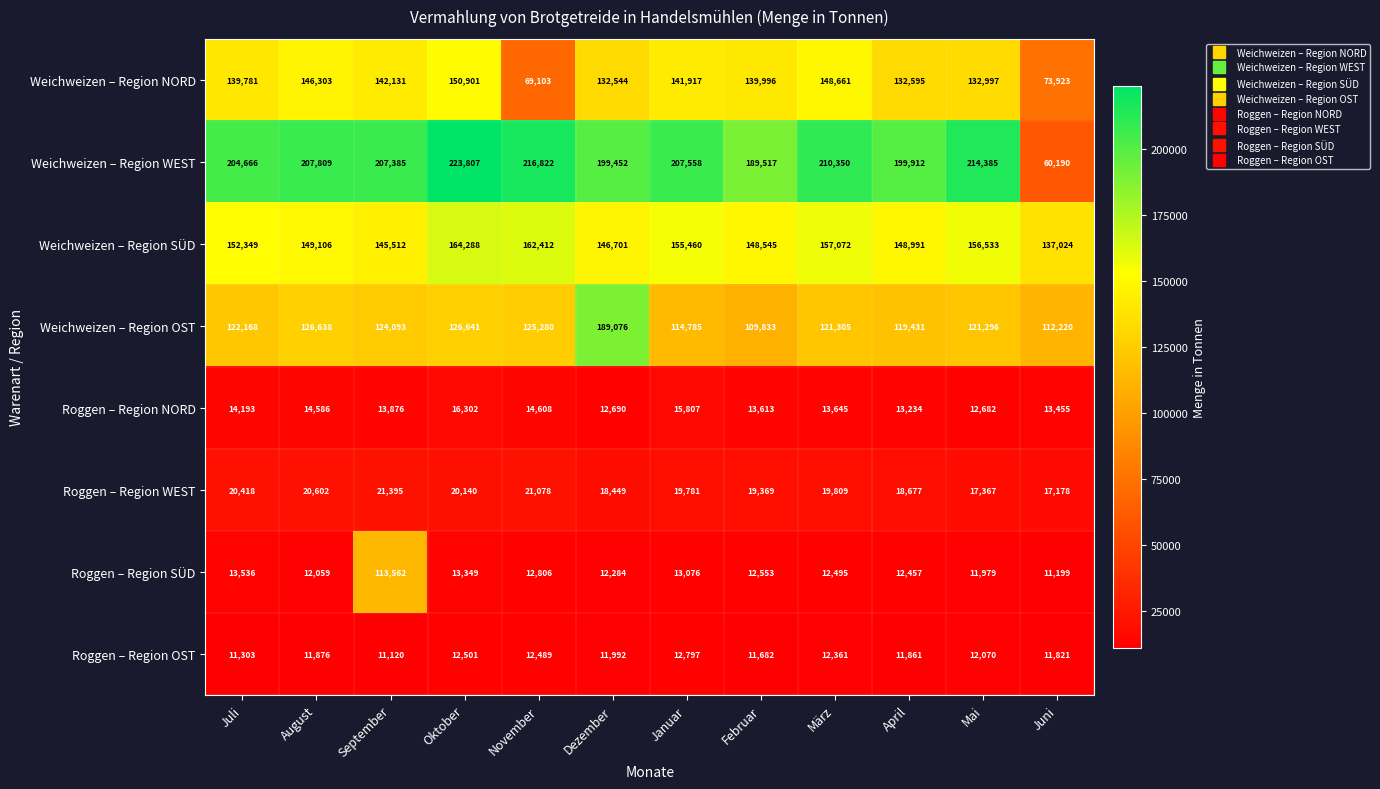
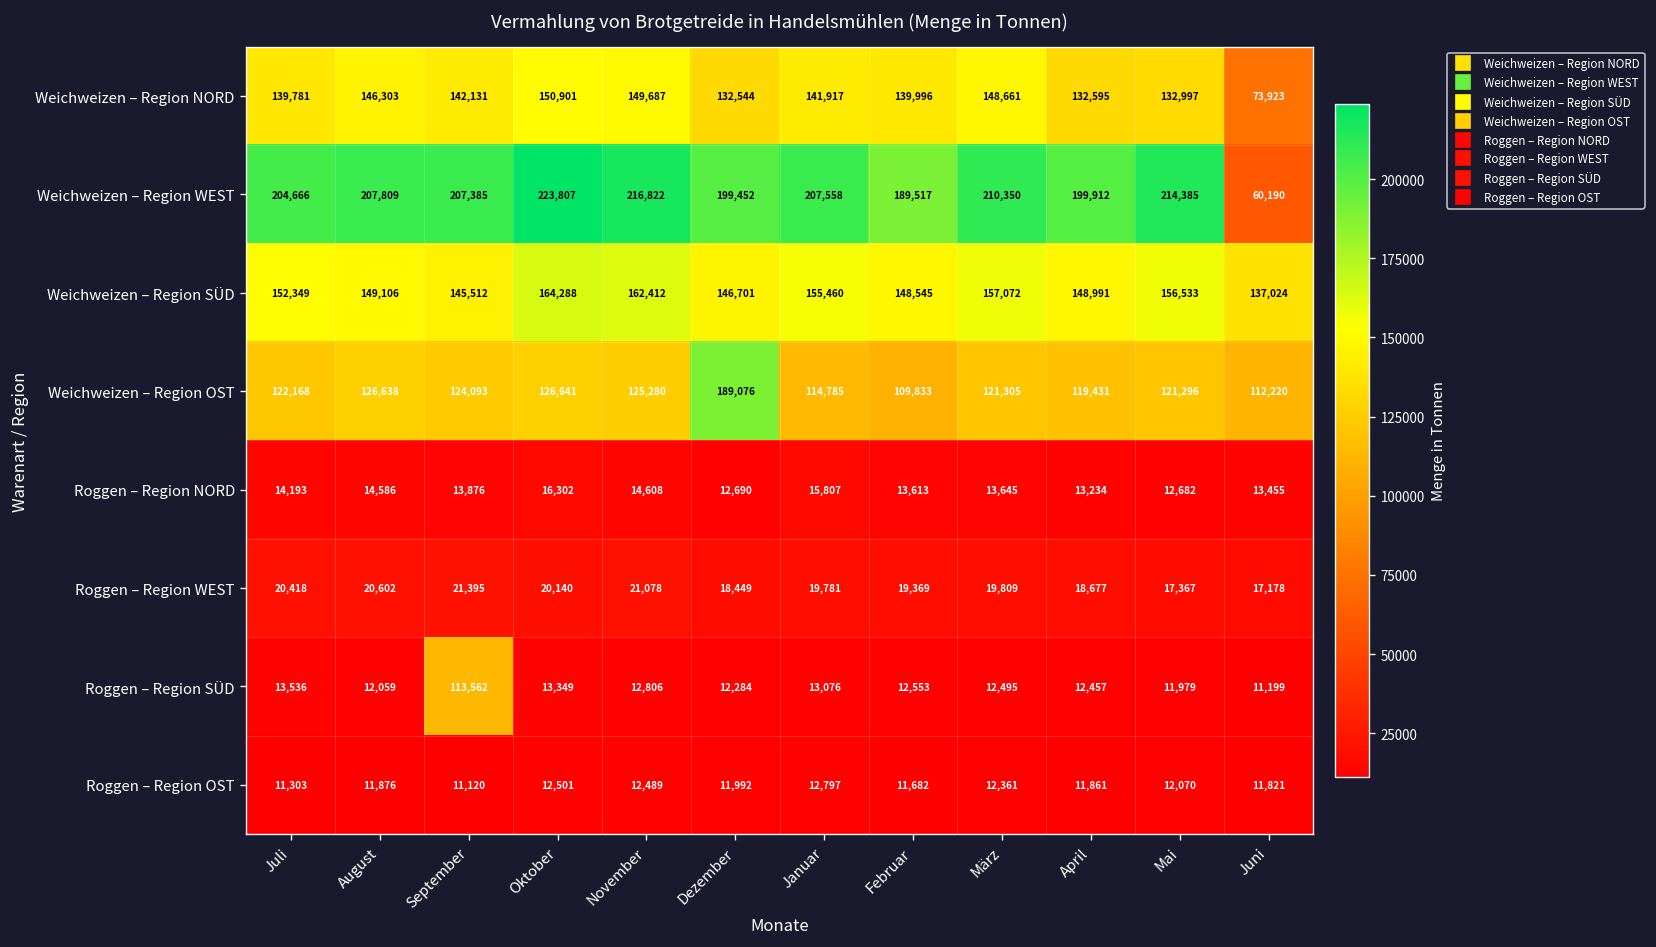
Weichweizen – Region NORD, November: 69,103 -> 149,687
